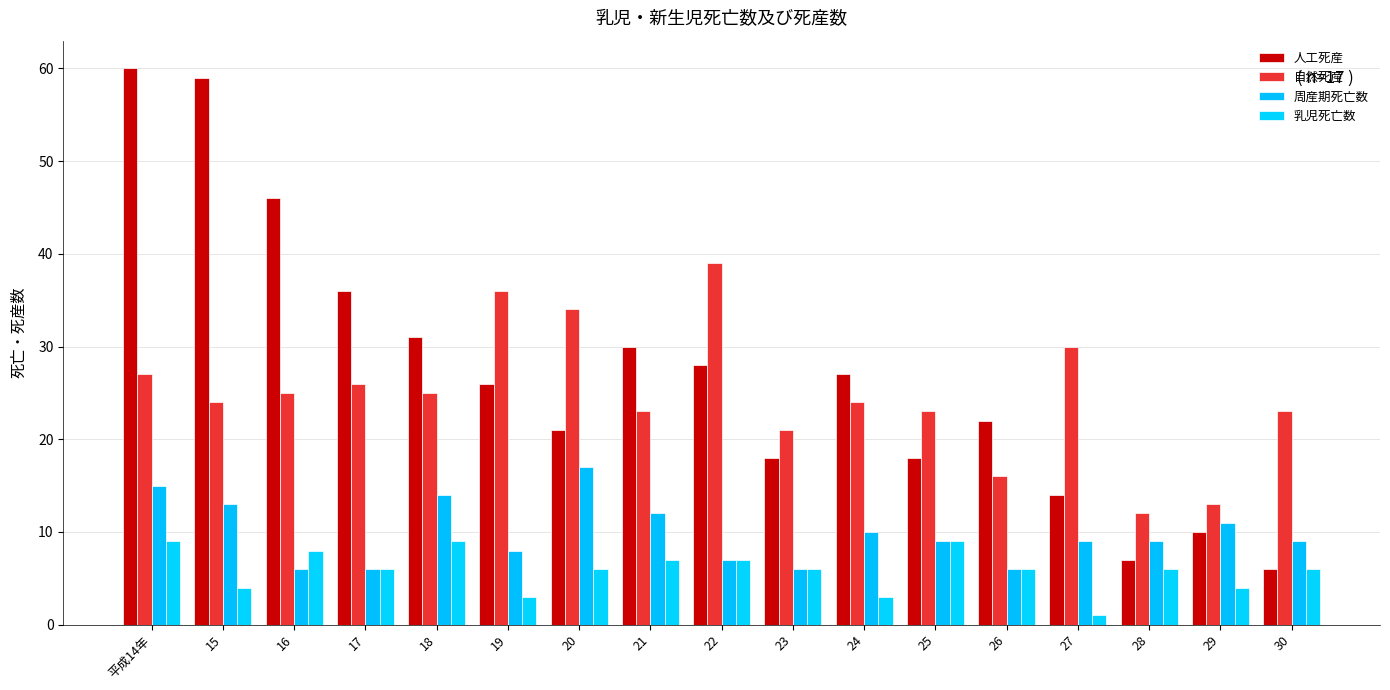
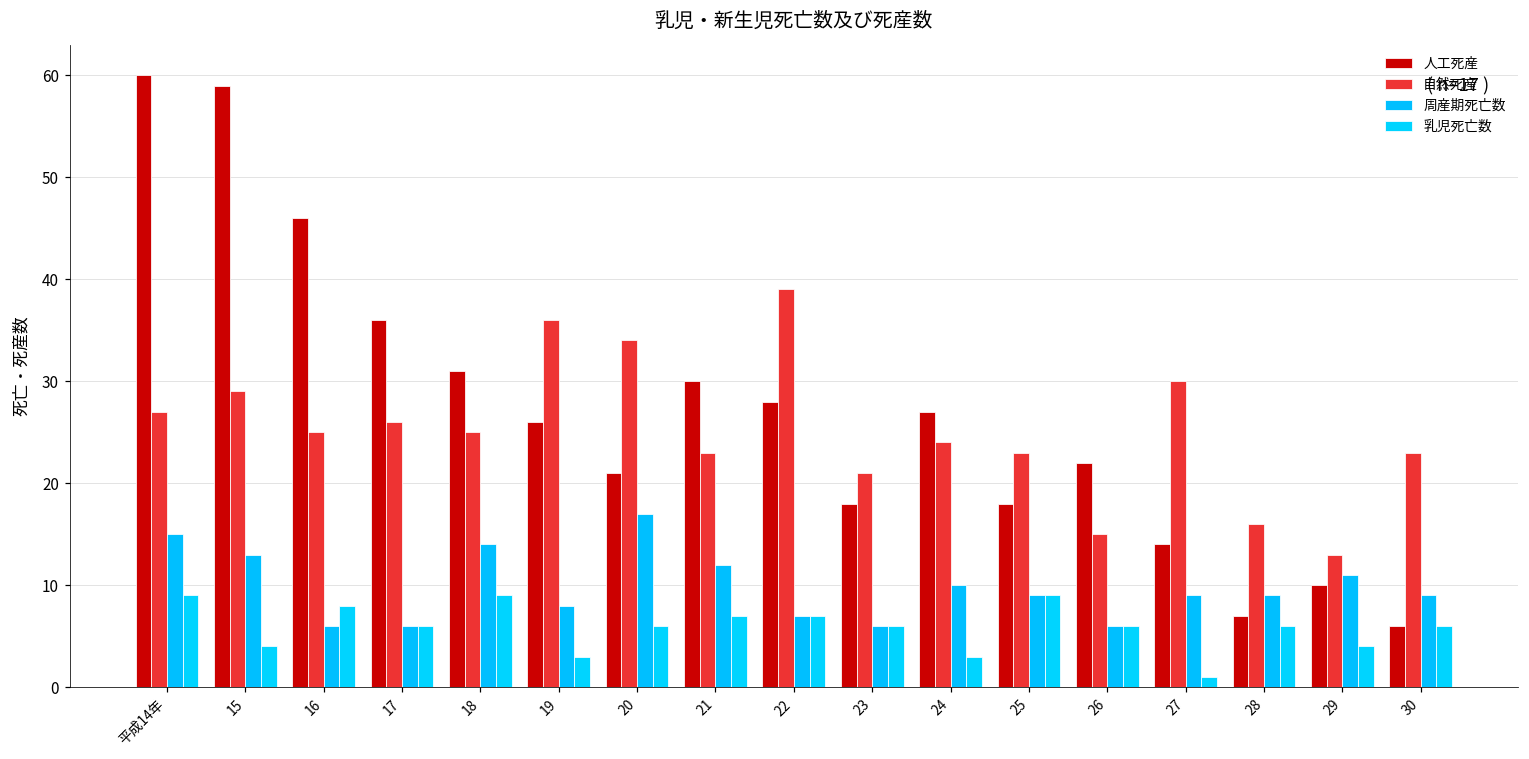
自然死産, 15: 24 -> 29
自然死産, 26: 16 -> 15
自然死産, 28: 12 -> 16
